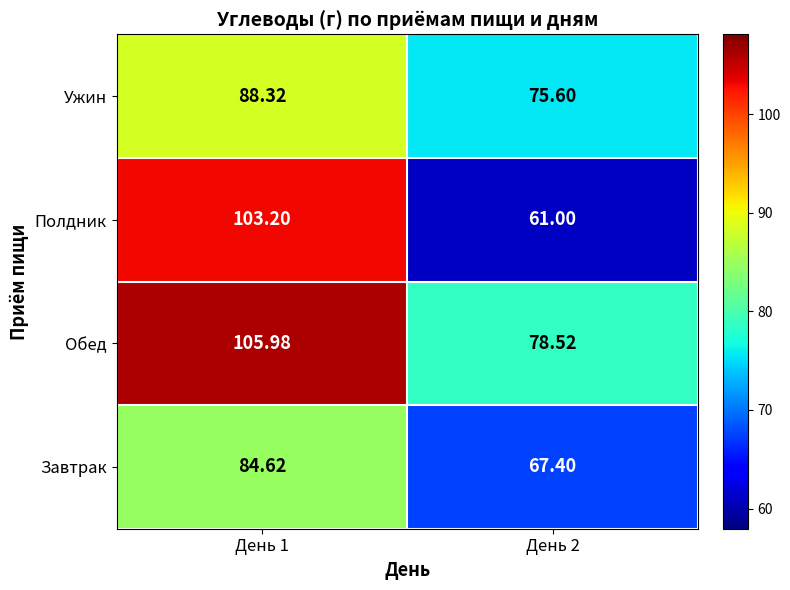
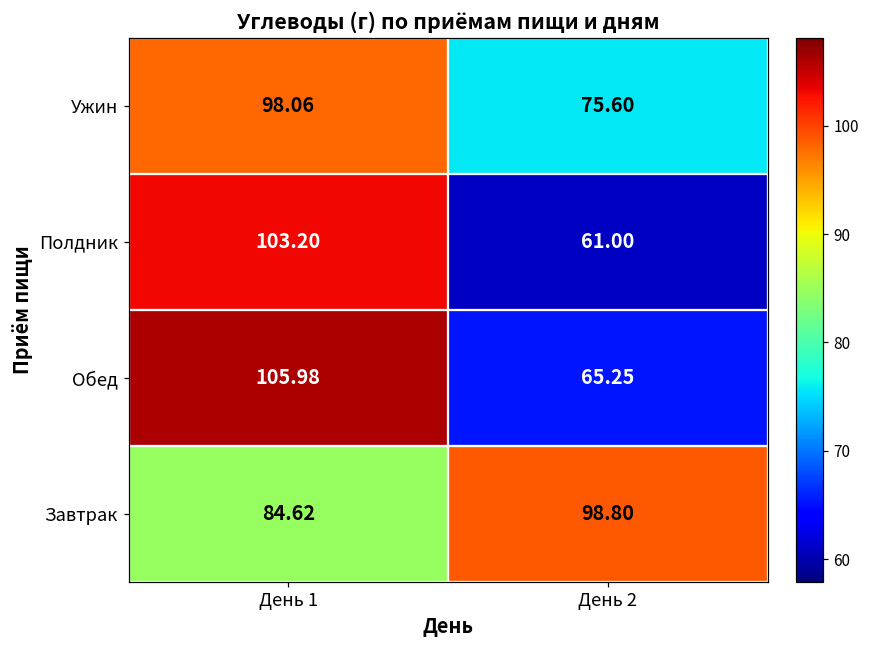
Ужин, День 1: 88.32 -> 98.06
Обед, День 2: 78.52 -> 65.25
Завтрак, День 2: 67.40 -> 98.80
